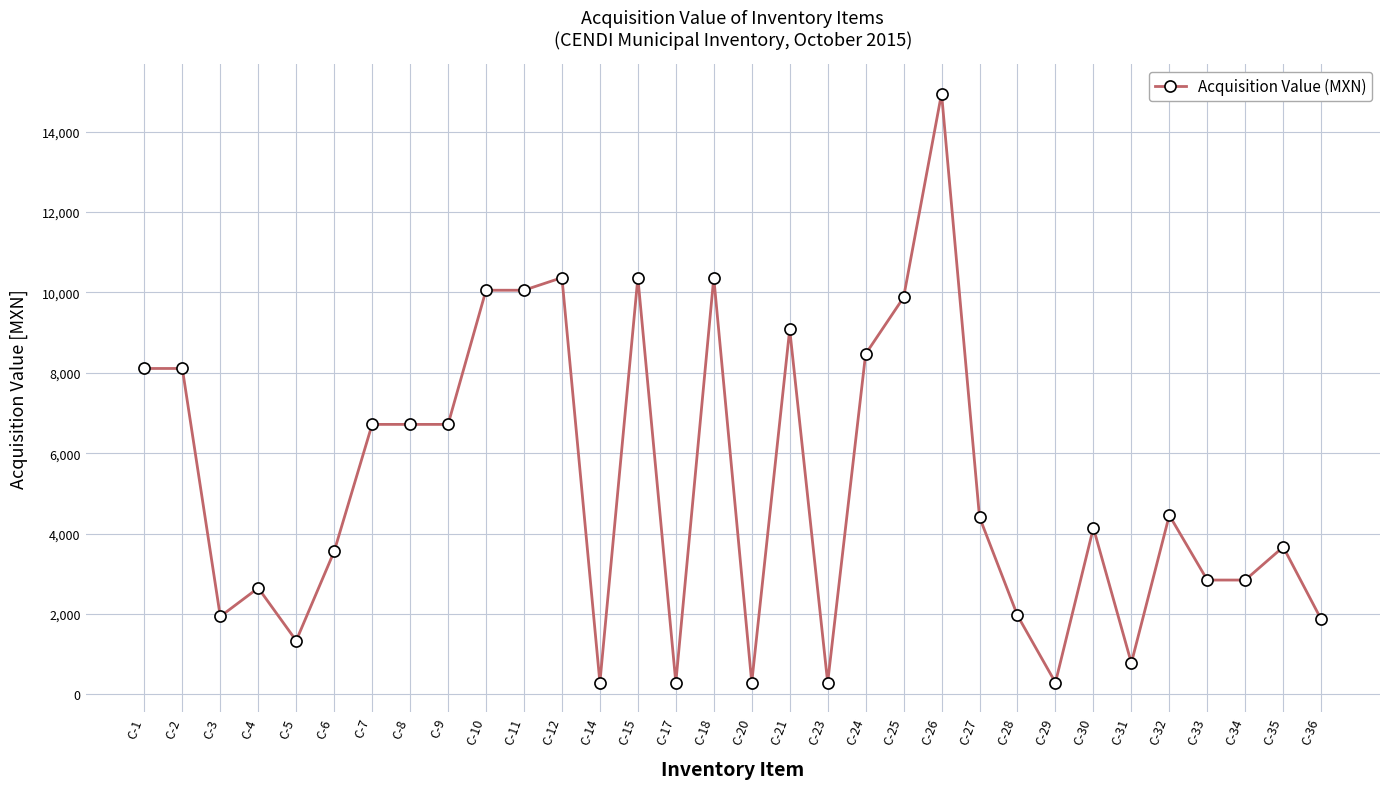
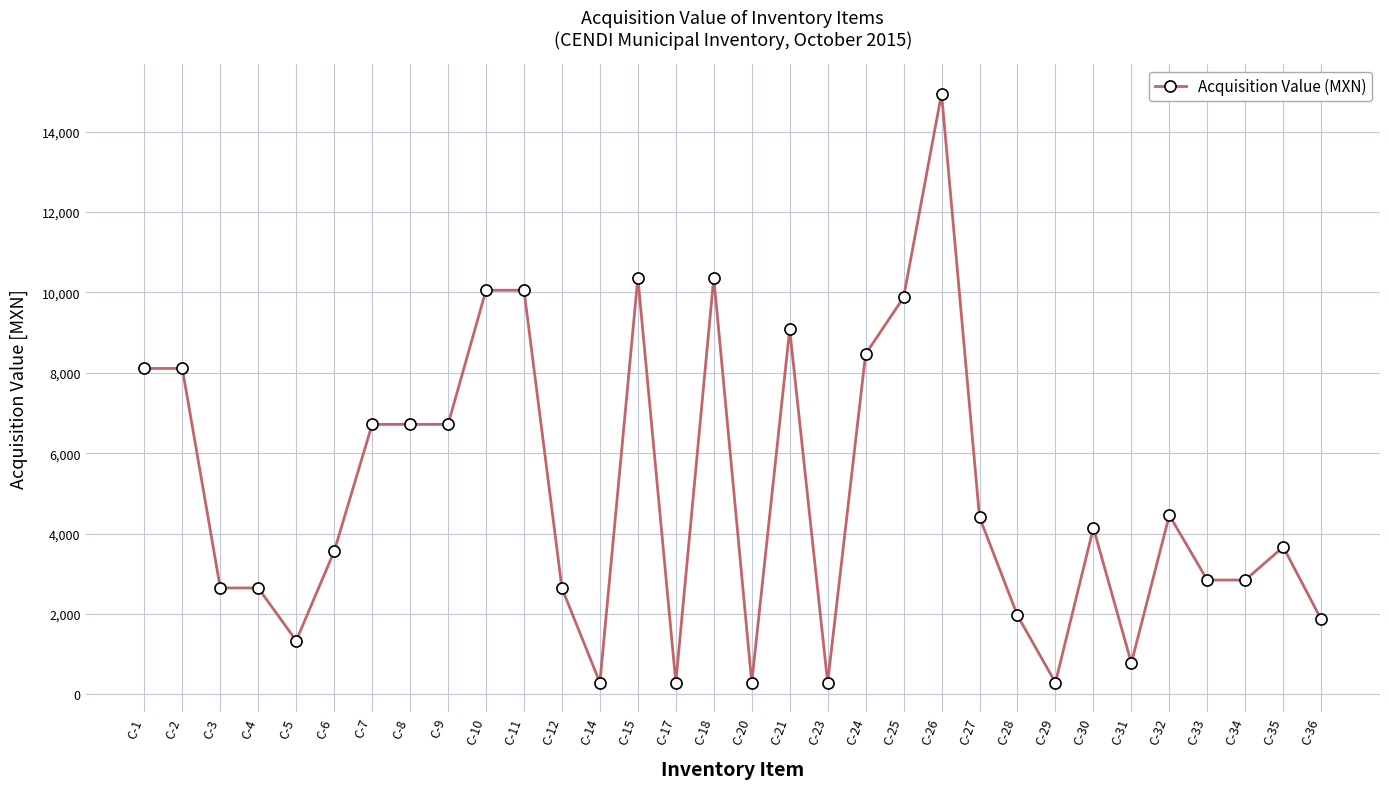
C-3: 1,900 -> 2,600
C-12: 10,400 -> 2,600
